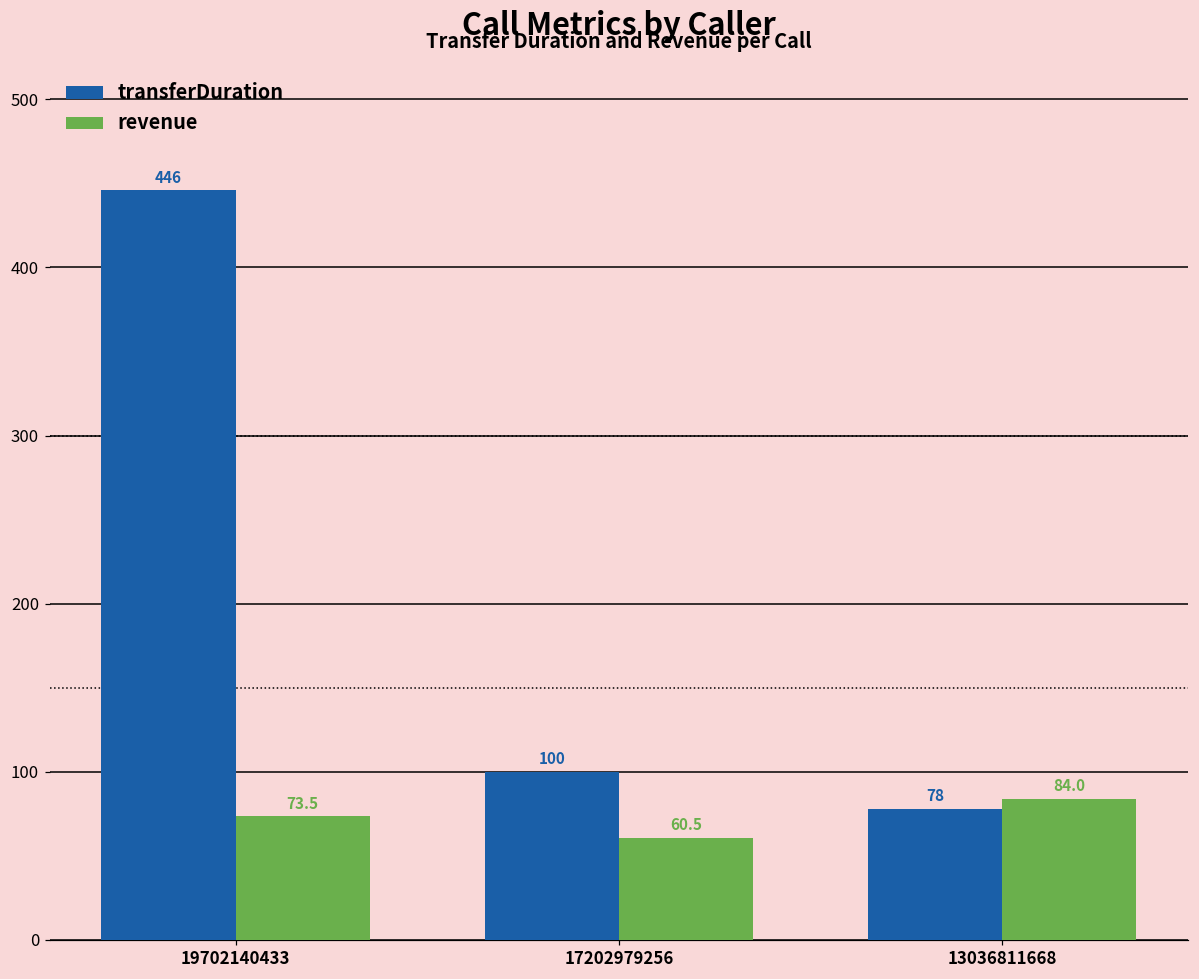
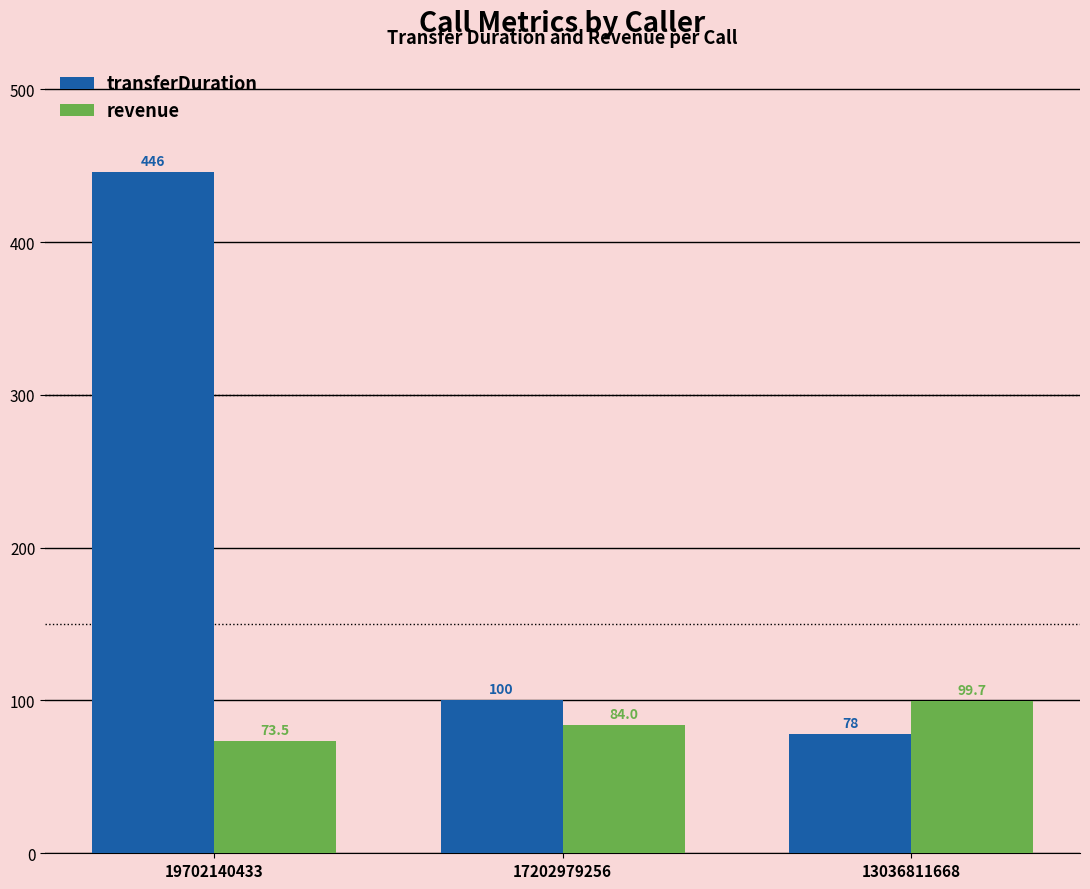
revenue, 17202979256: 60.5 -> 84.0
revenue, 13036811668: 84.0 -> 99.7
